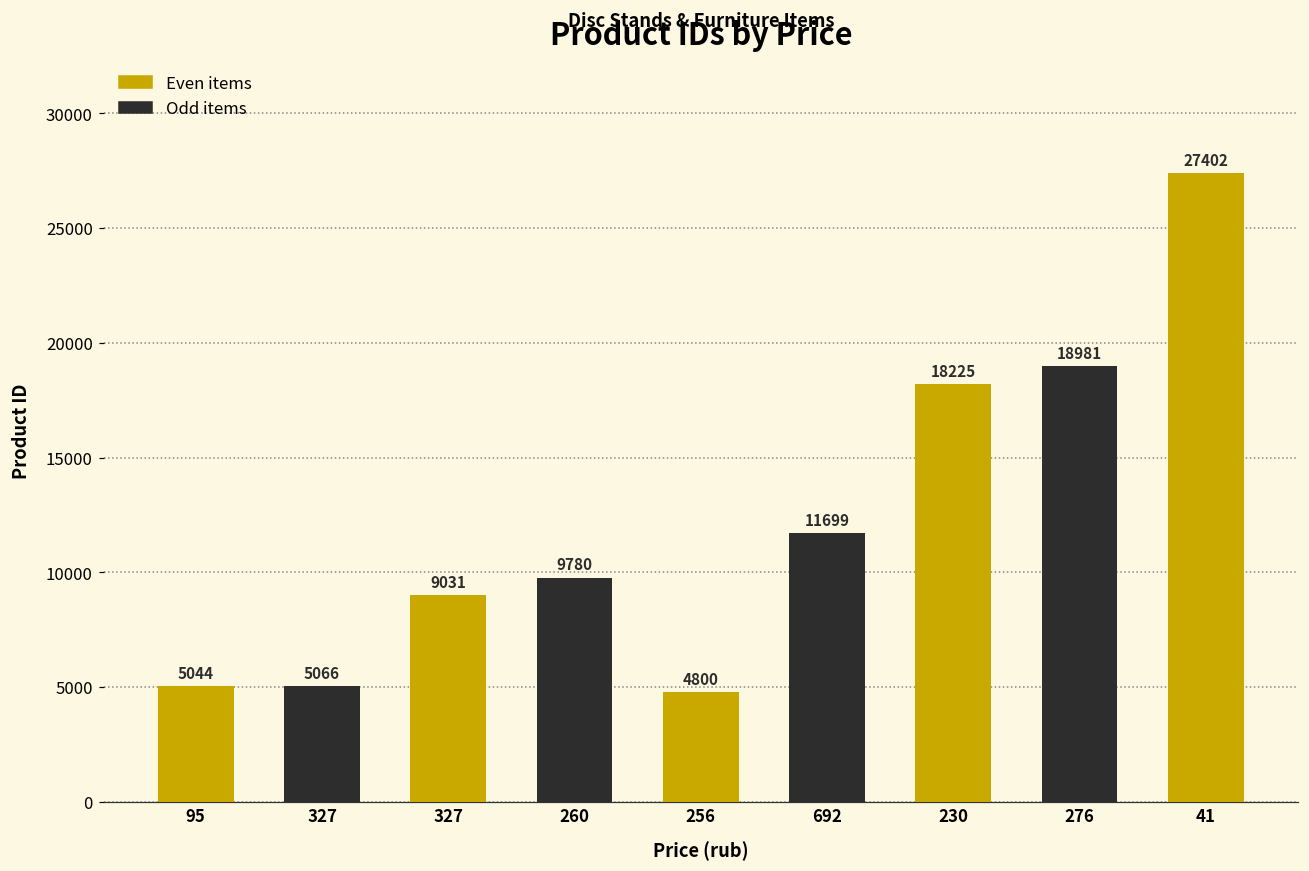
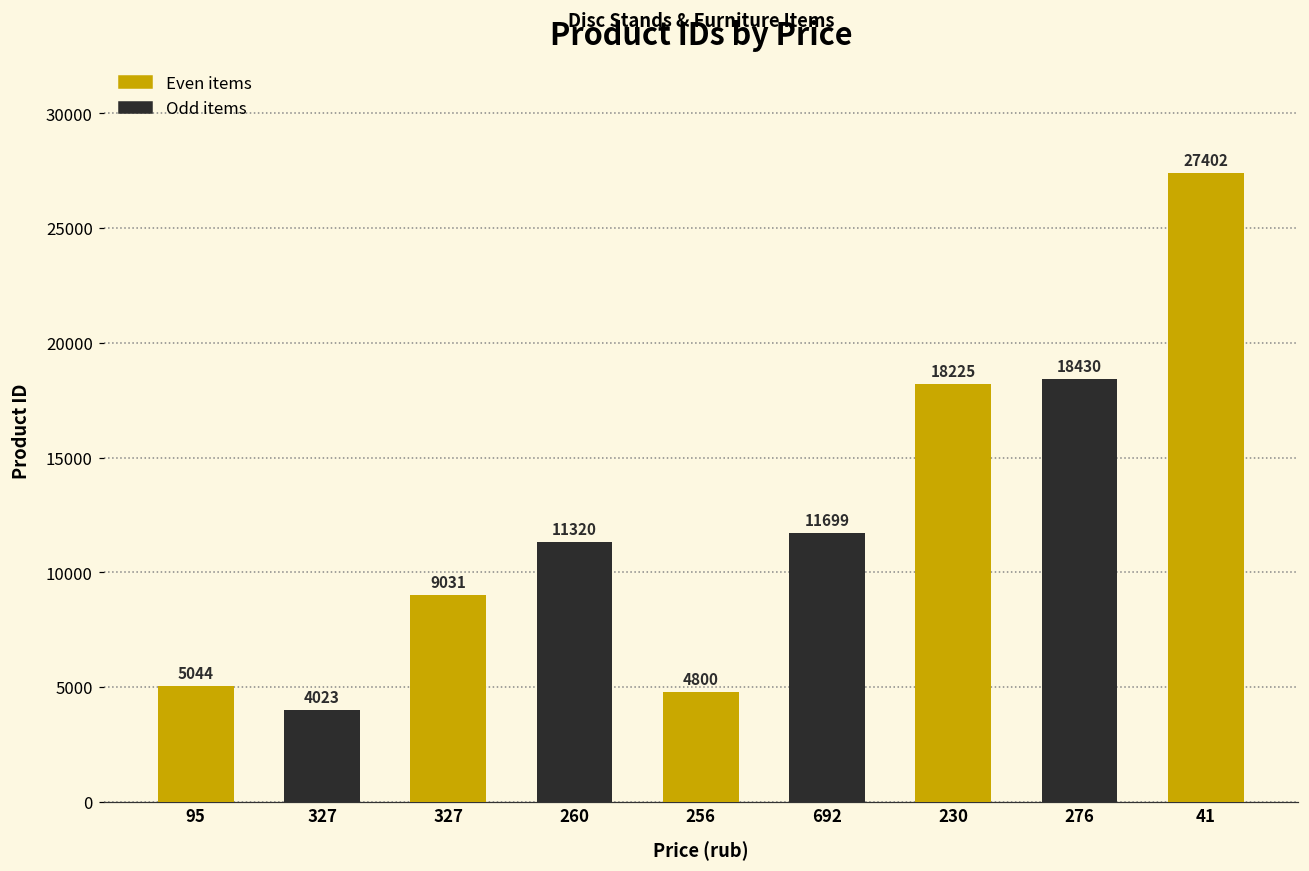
Odd items, 327: 5066 -> 4023
Odd items, 260: 9780 -> 11320
Odd items, 276: 18981 -> 18430
